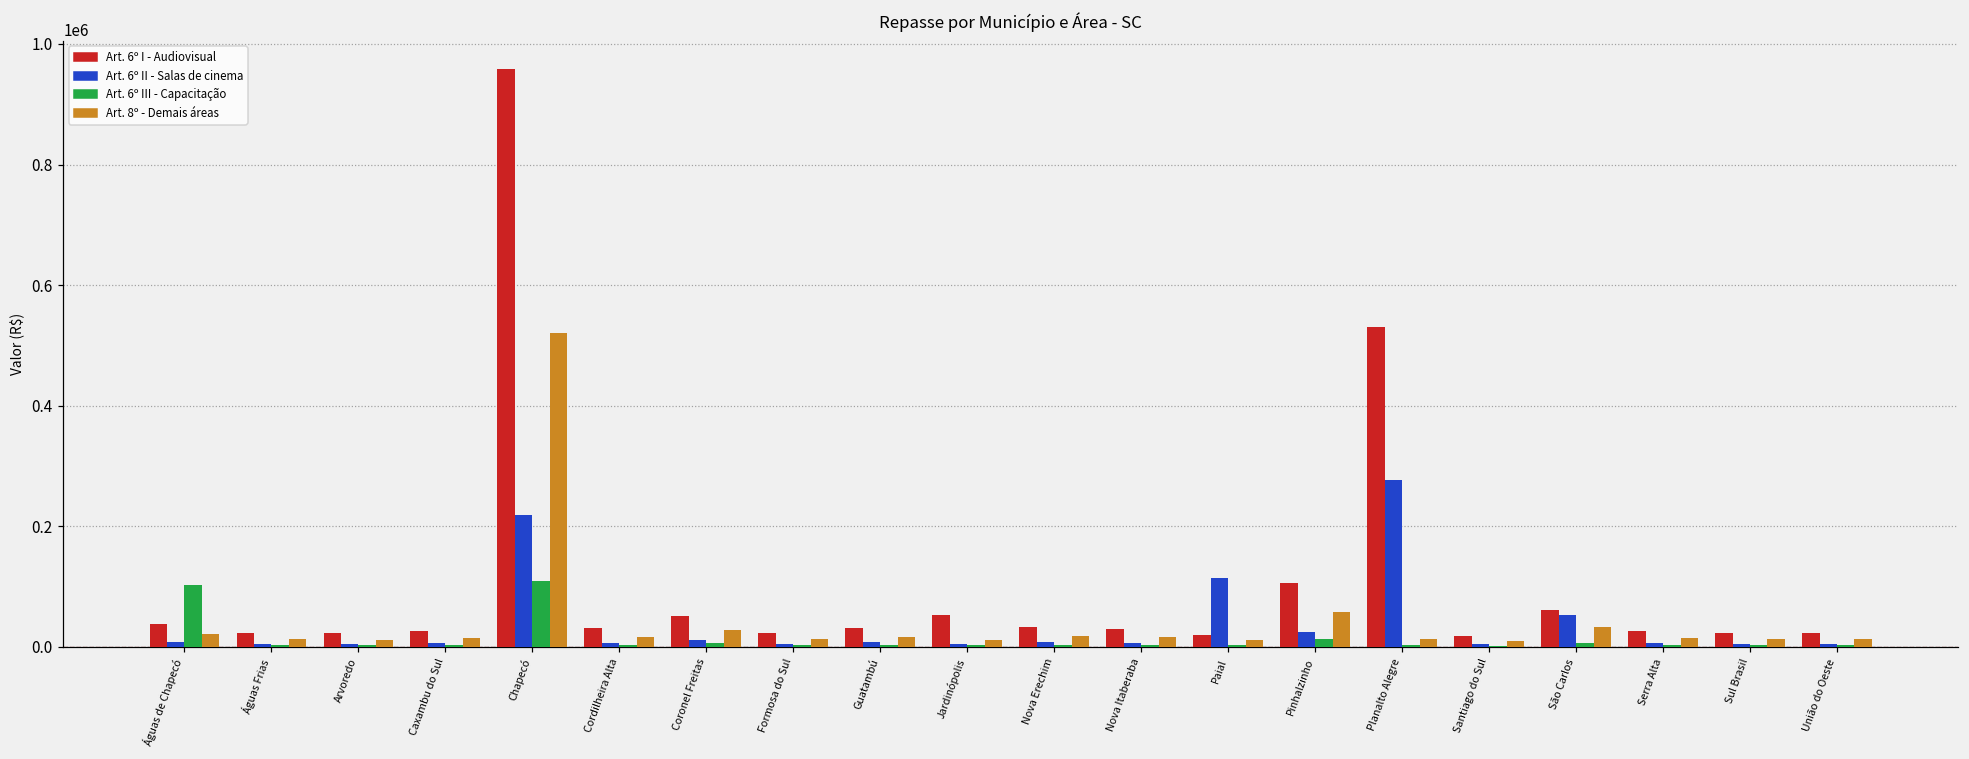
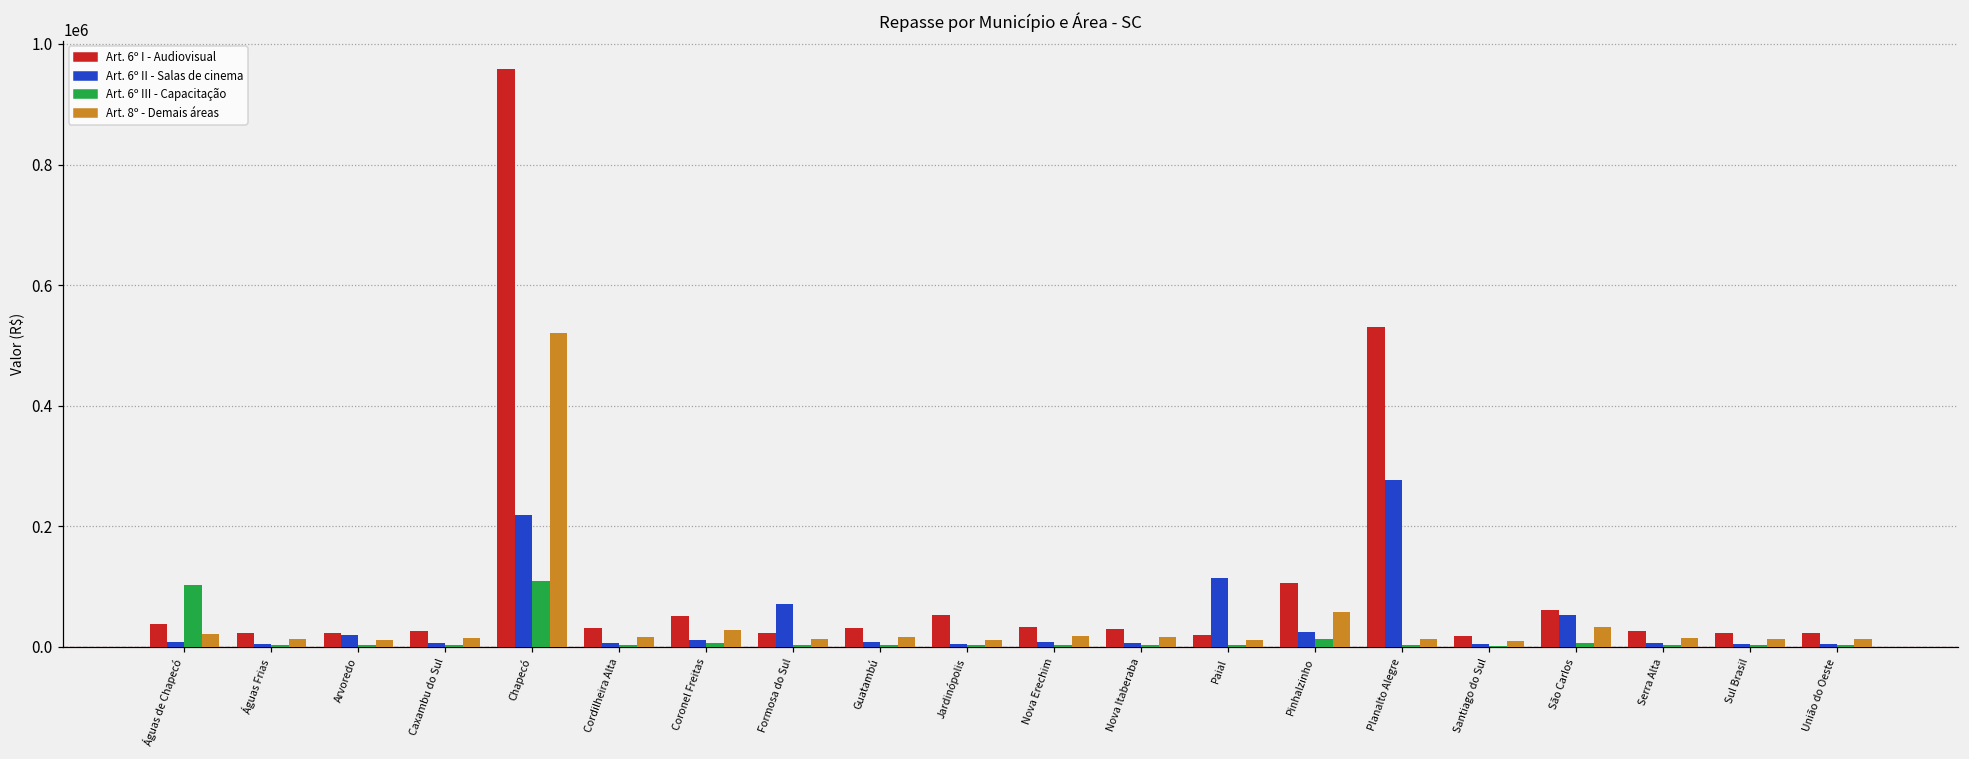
Art. 6º II - Salas de cinema, Arvoredo: 10000 -> 20000
Art. 6º II - Salas de cinema, Formosa do Sul: 10000 -> 70000
